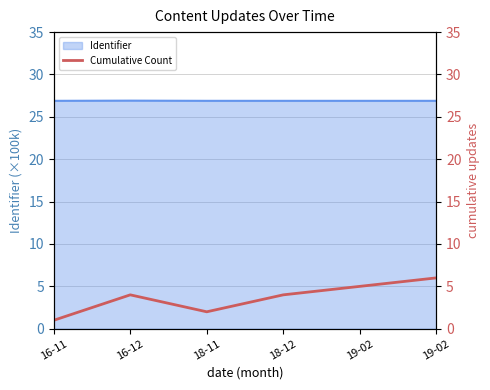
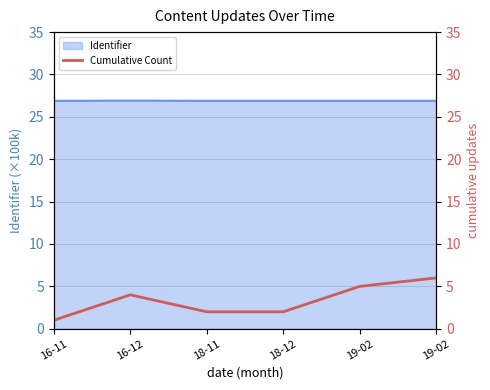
Cumulative Count, 18-12: 4 -> 2
